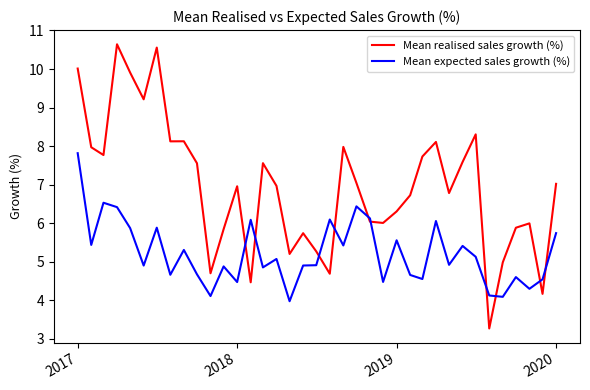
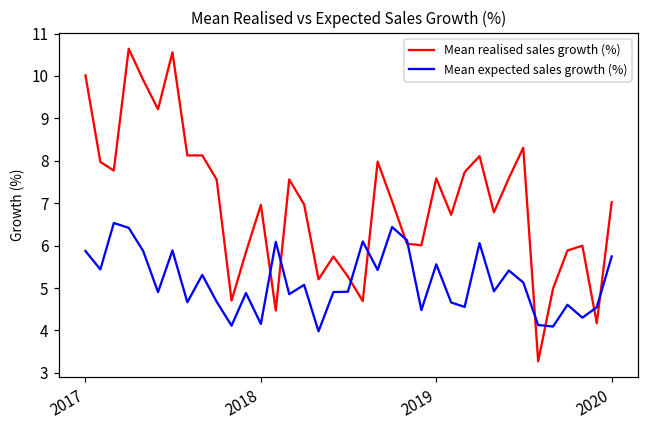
Mean expected sales growth (%), 2017: 7.8 -> 5.9
Mean expected sales growth (%), 2018: 4.5 -> 4.2
Mean realised sales growth (%), 2019: 6.3 -> 7.6
